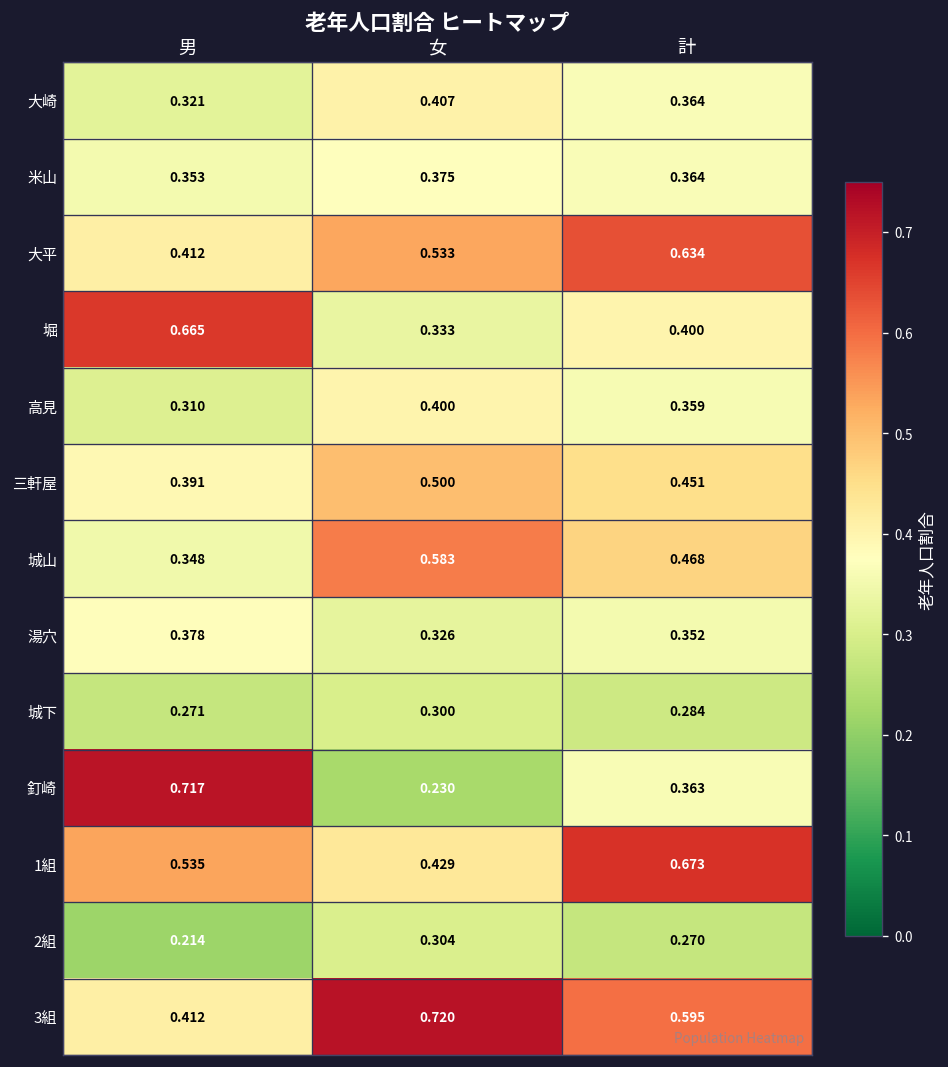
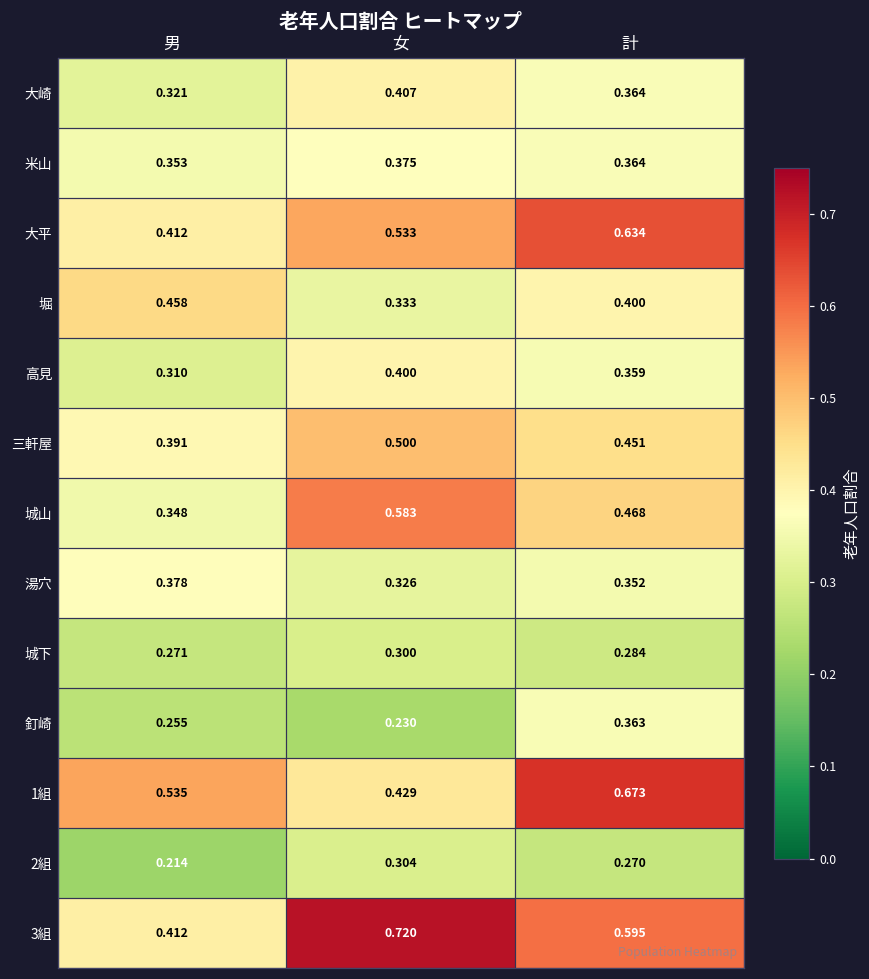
堀, 男: 0.665 -> 0.458
釘崎, 男: 0.717 -> 0.255
